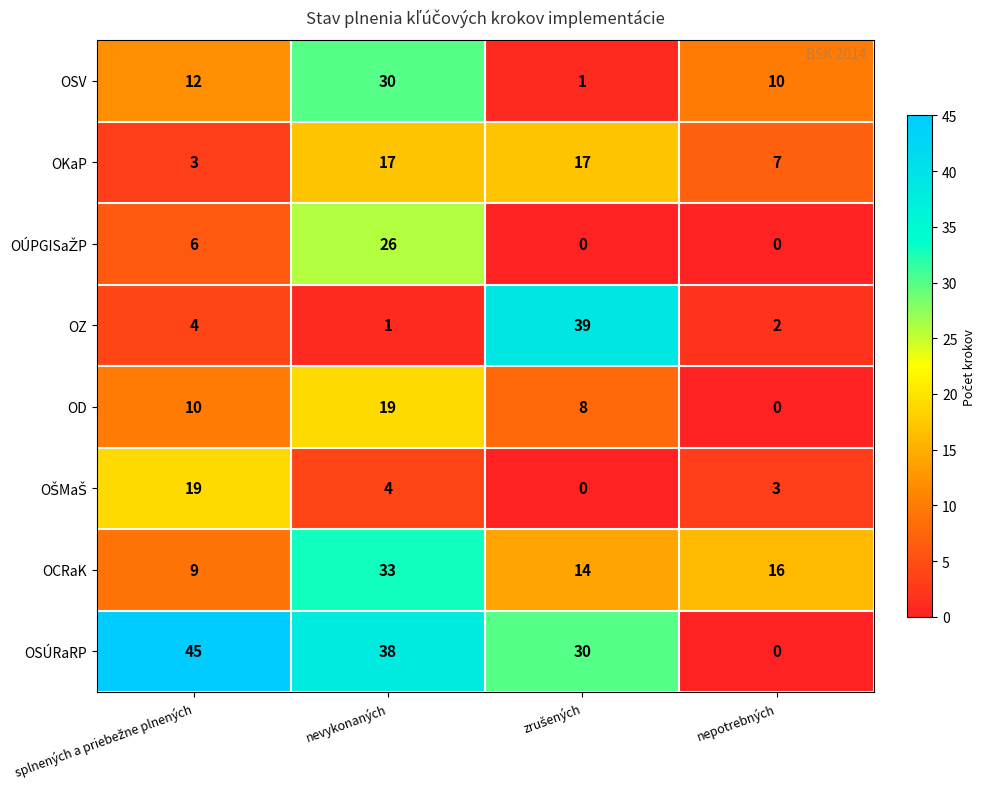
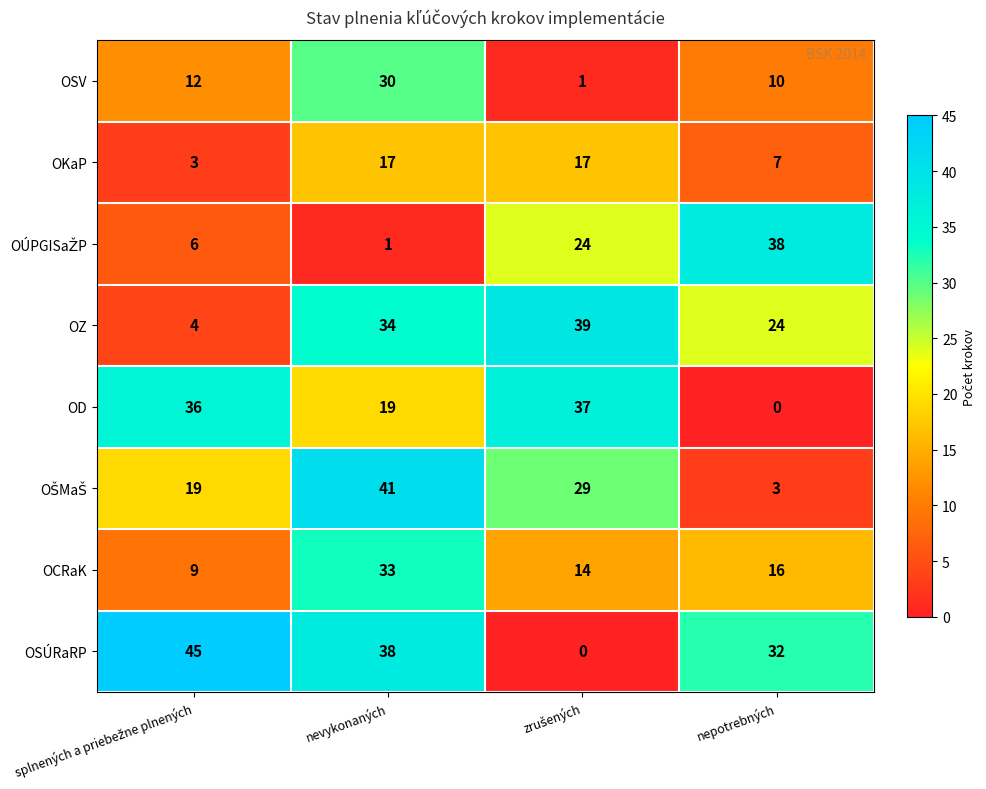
OÚPGISaŽP, nevykonaných: 26 -> 1
OÚPGISaŽP, zrušených: 0 -> 24
OÚPGISaŽP, nepotrebných: 0 -> 38
OZ, nevykonaných: 1 -> 34
OZ, nepotrebných: 2 -> 24
OD, splnených a priebežne plnených: 10 -> 36
OD, zrušených: 8 -> 37
OŠMaŠ, nevykonaných: 4 -> 41
OŠMaŠ, zrušených: 0 -> 29
OSÚRaRP, zrušených: 30 -> 0
OSÚRaRP, nepotrebných: 0 -> 32
